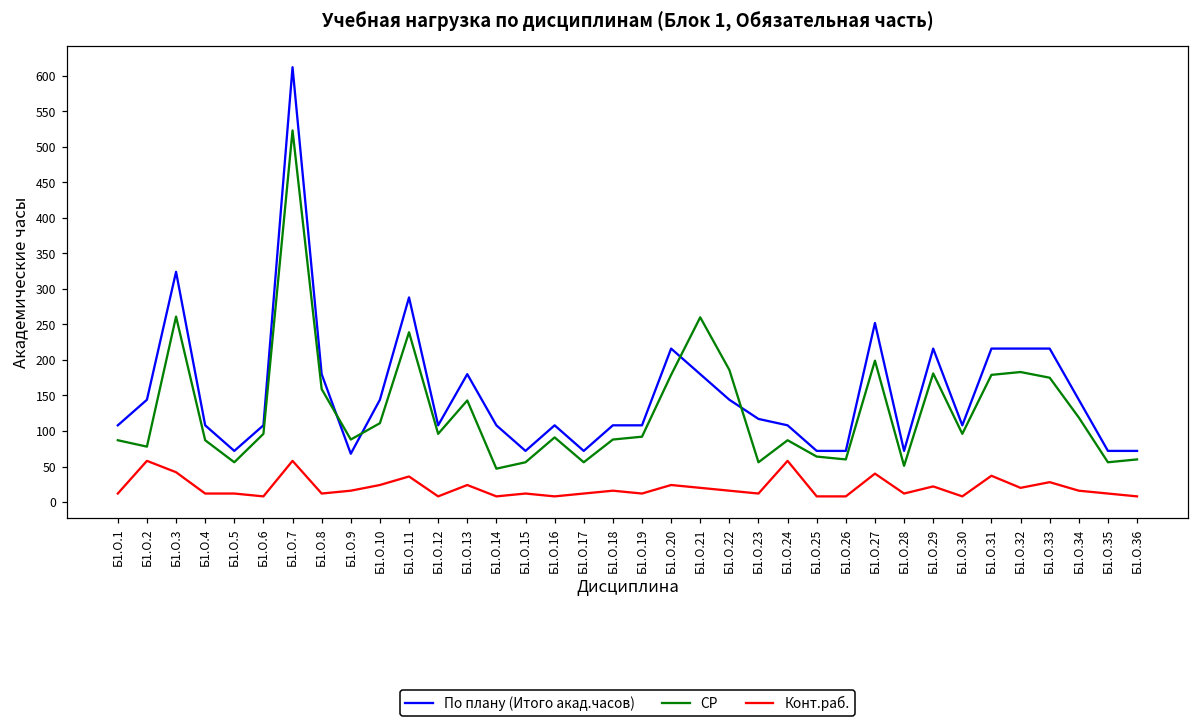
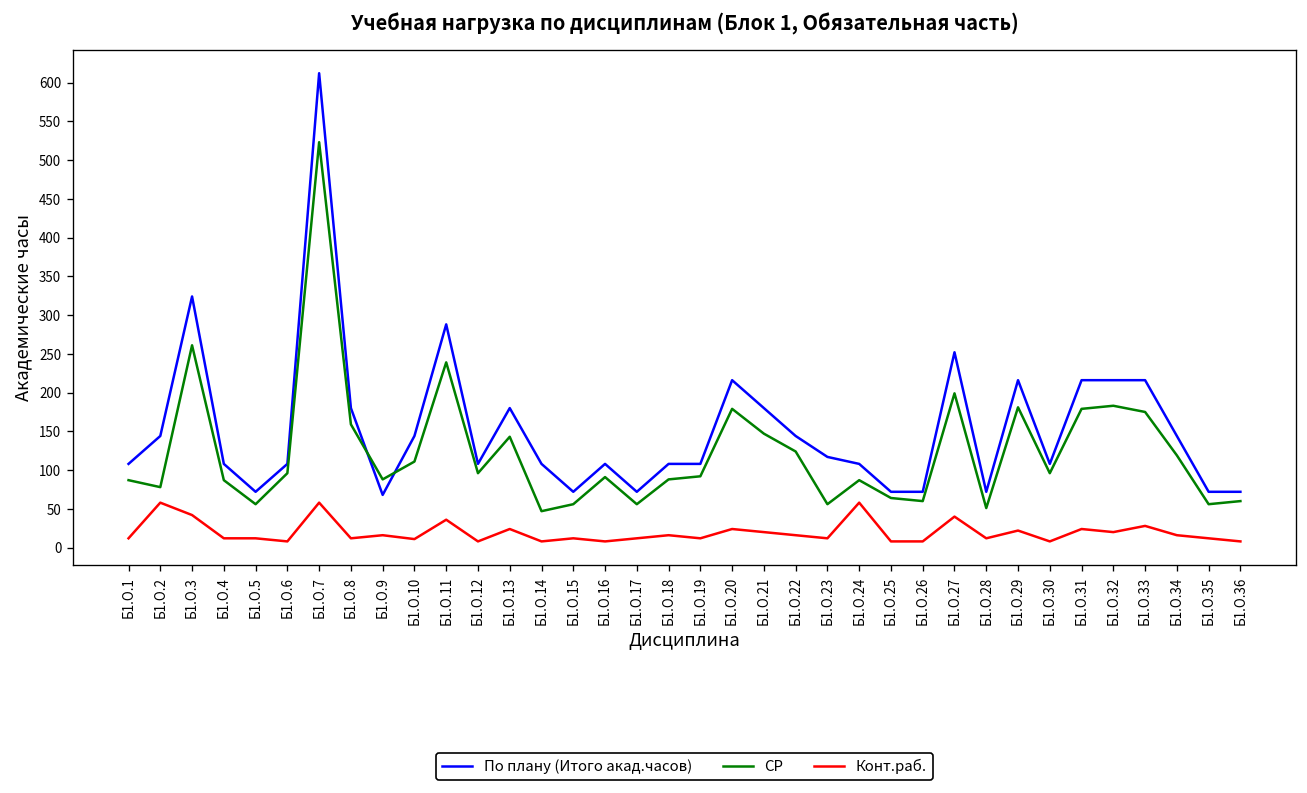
Конт.раб., Б1.О.10: 20 -> 10
СР, Б1.О.21: 260 -> 150
СР, Б1.О.22: 190 -> 120
Конт.раб., Б1.О.31: 40 -> 20
